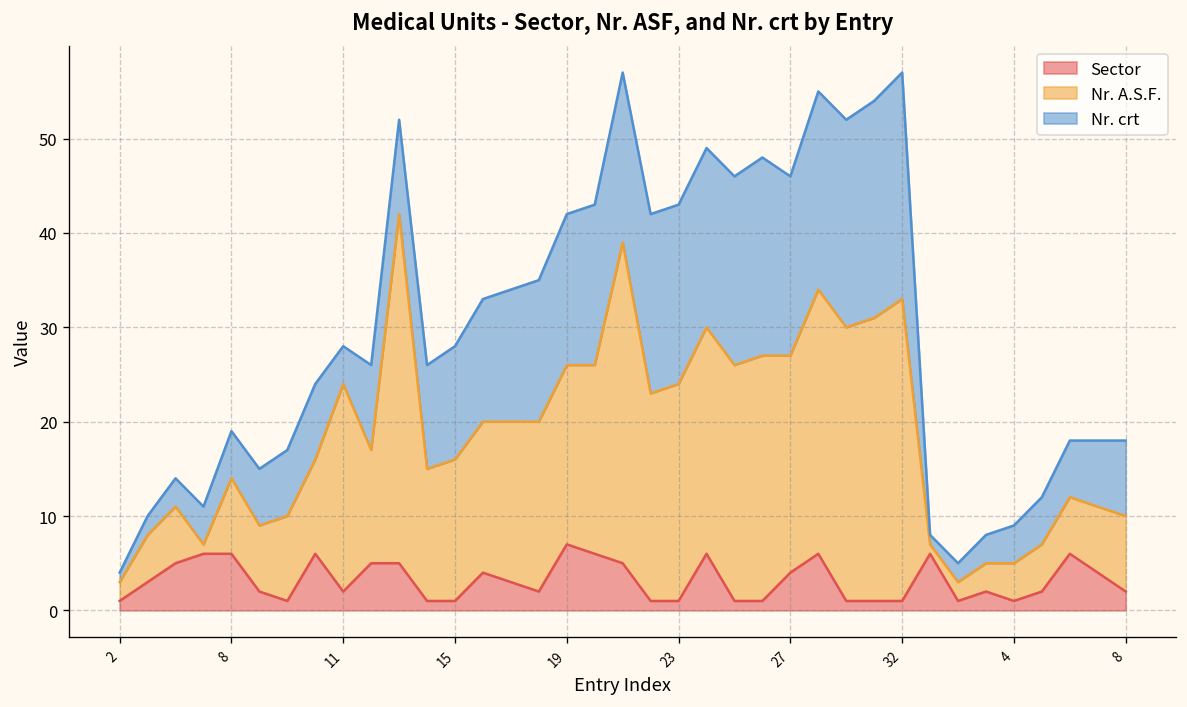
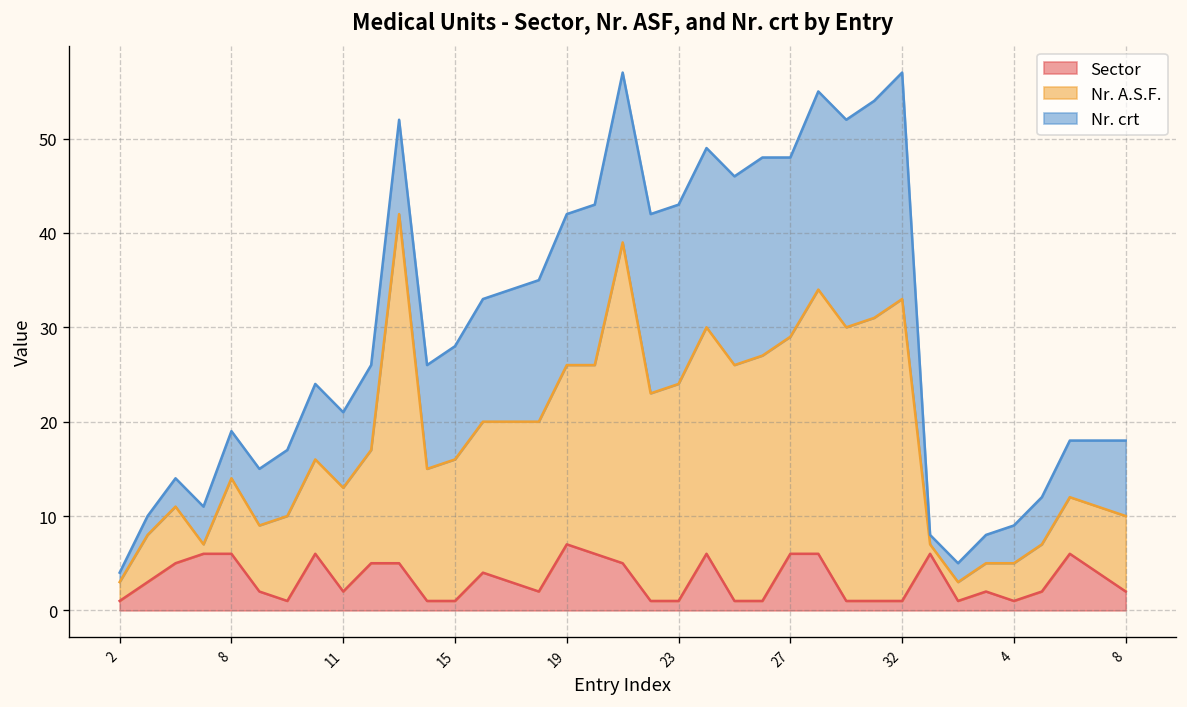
Nr. A.S.F., 11: 22 -> 11
Nr. crt, 11: 4 -> 8
Sector, 27: 4 -> 6
